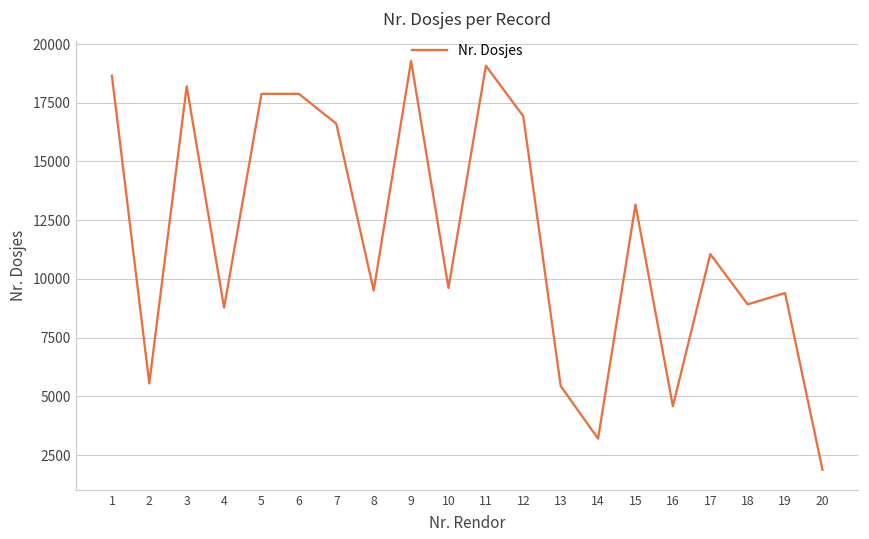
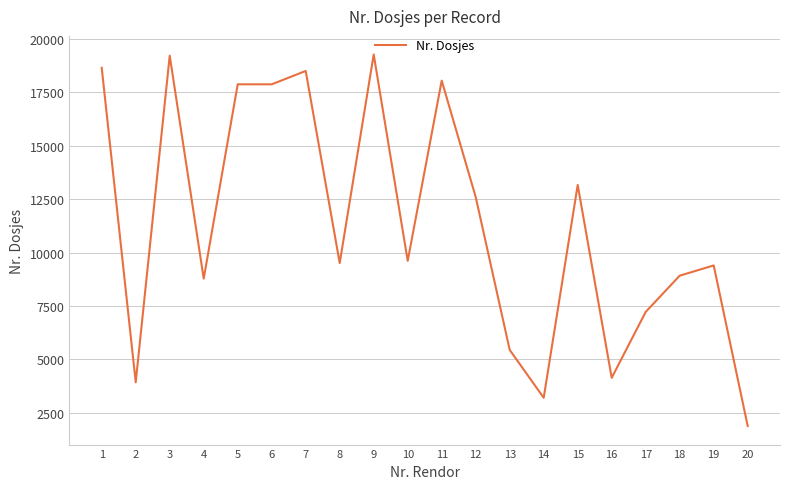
2: 5500 -> 3900
3: 18200 -> 19200
7: 16600 -> 18500
11: 19100 -> 18100
12: 16900 -> 12600
16: 4600 -> 4100
17: 11100 -> 7200
